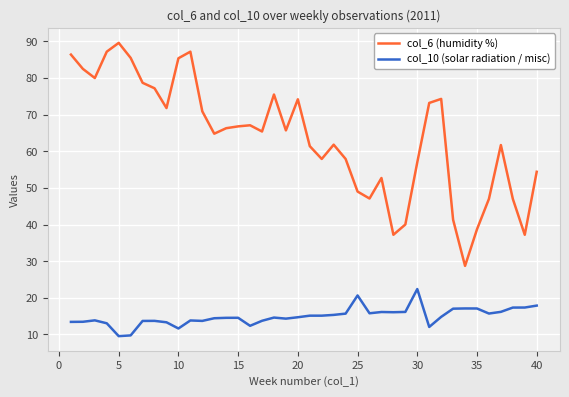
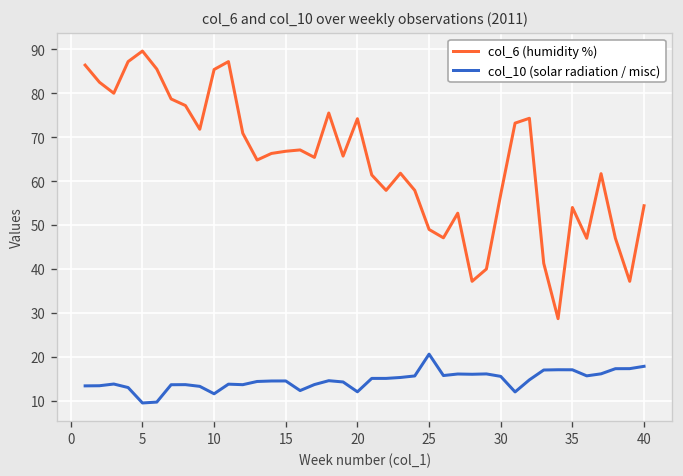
col_10 (solar radiation / misc), 20: 15 -> 12
col_10 (solar radiation / misc), 30: 22 -> 16
col_6 (humidity %), 35: 39 -> 54
